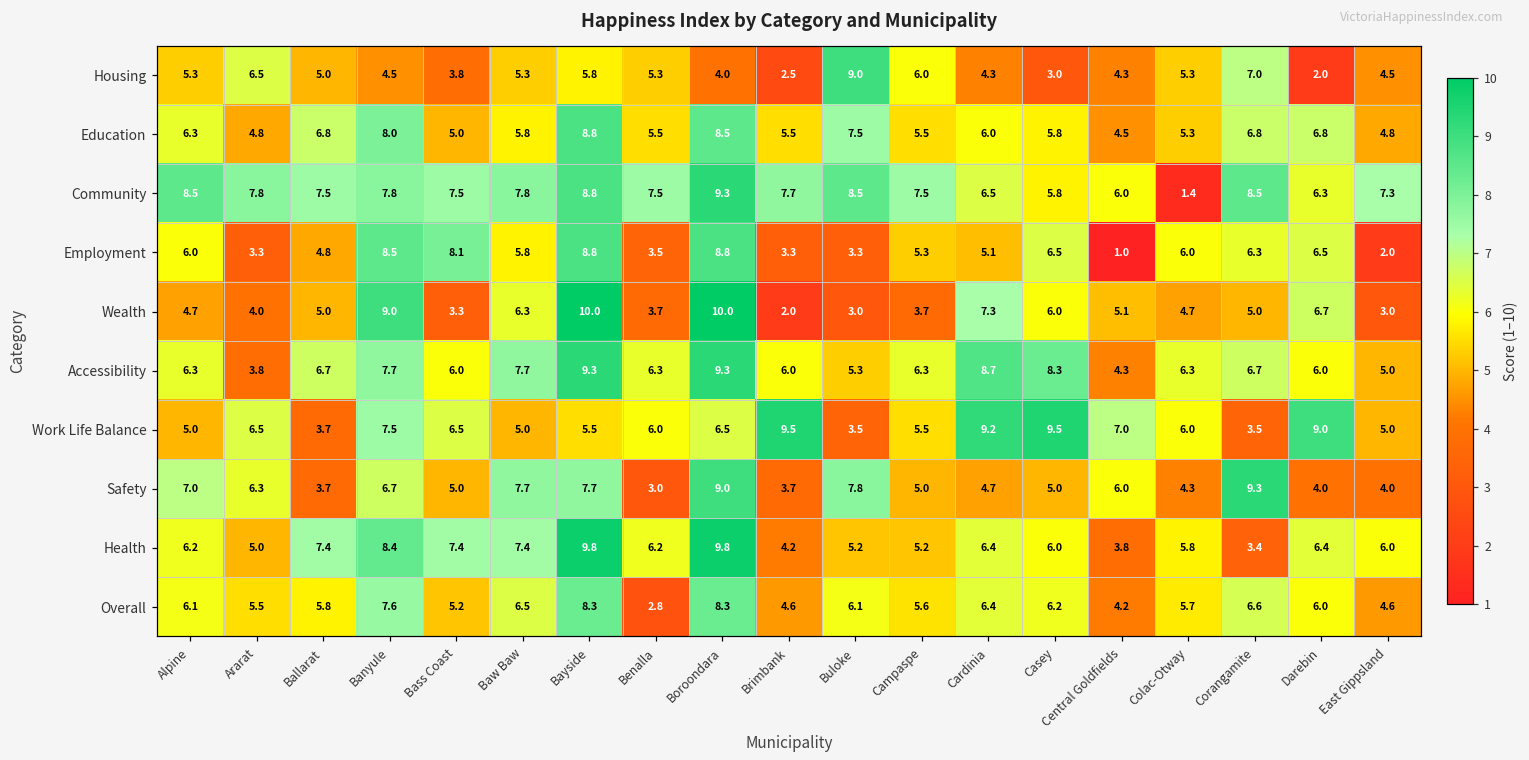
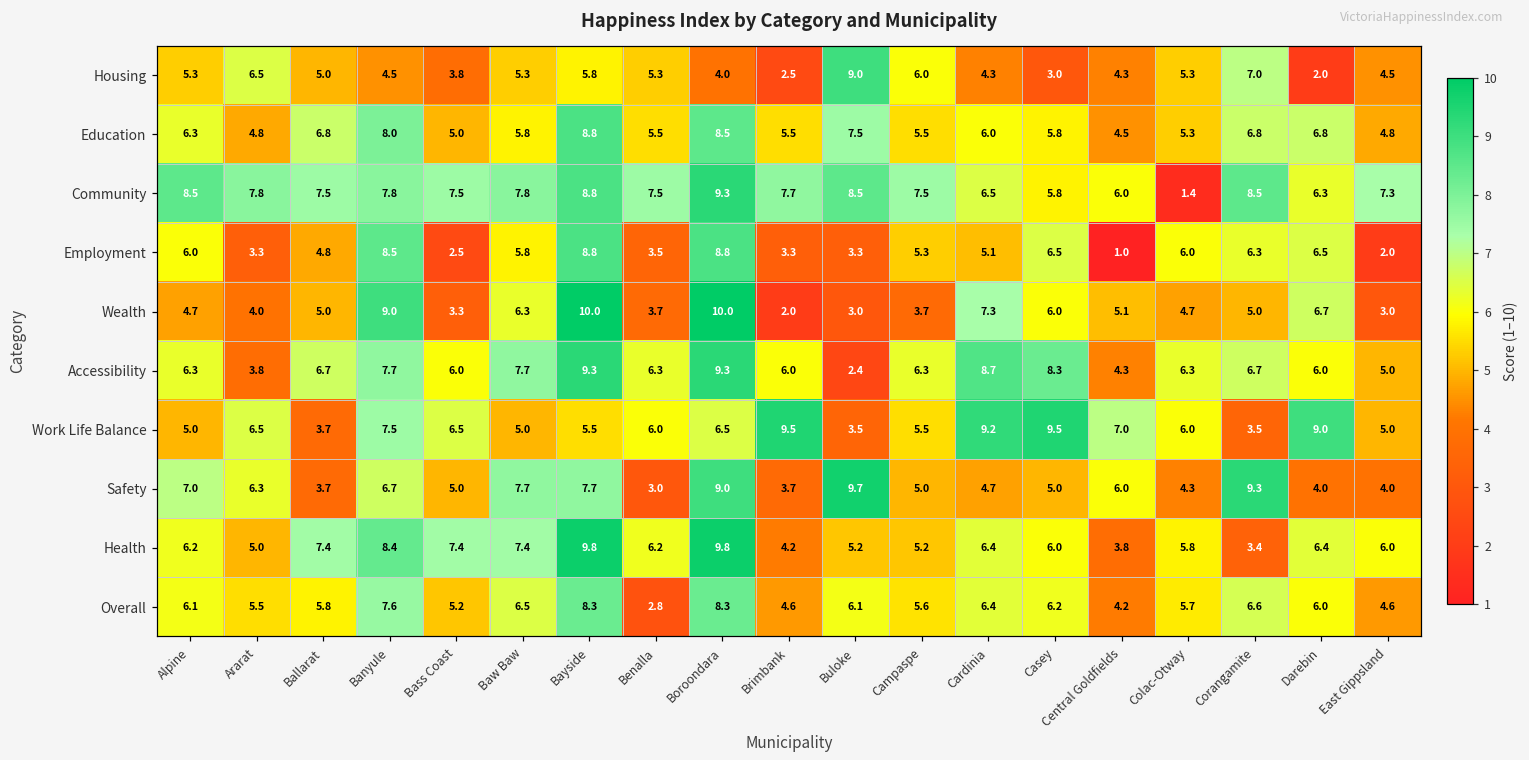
Employment, Bass Coast: 8.1 -> 2.5
Accessibility, Buloke: 5.3 -> 2.4
Safety, Buloke: 7.8 -> 9.7
